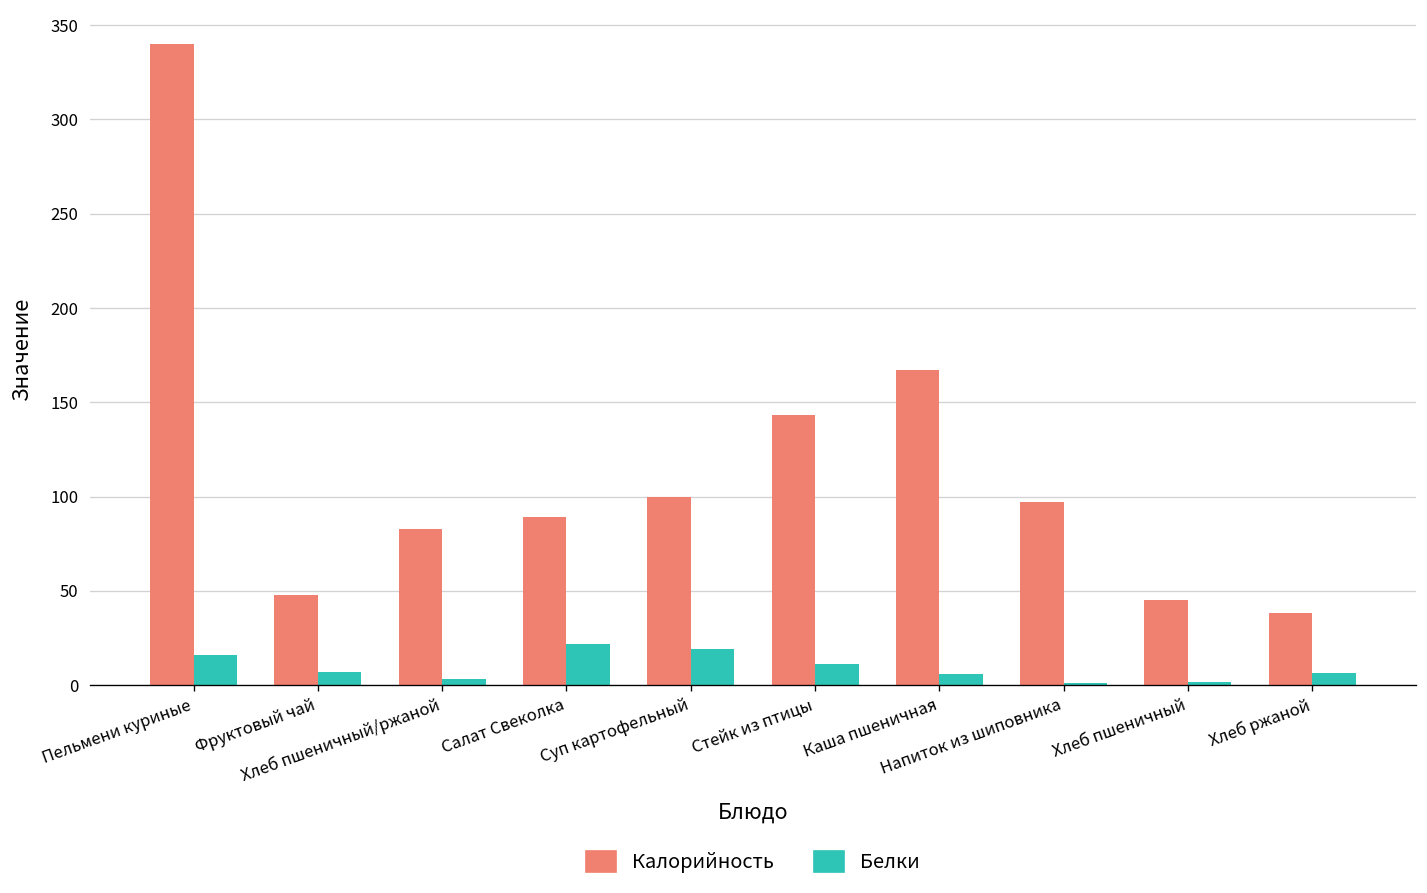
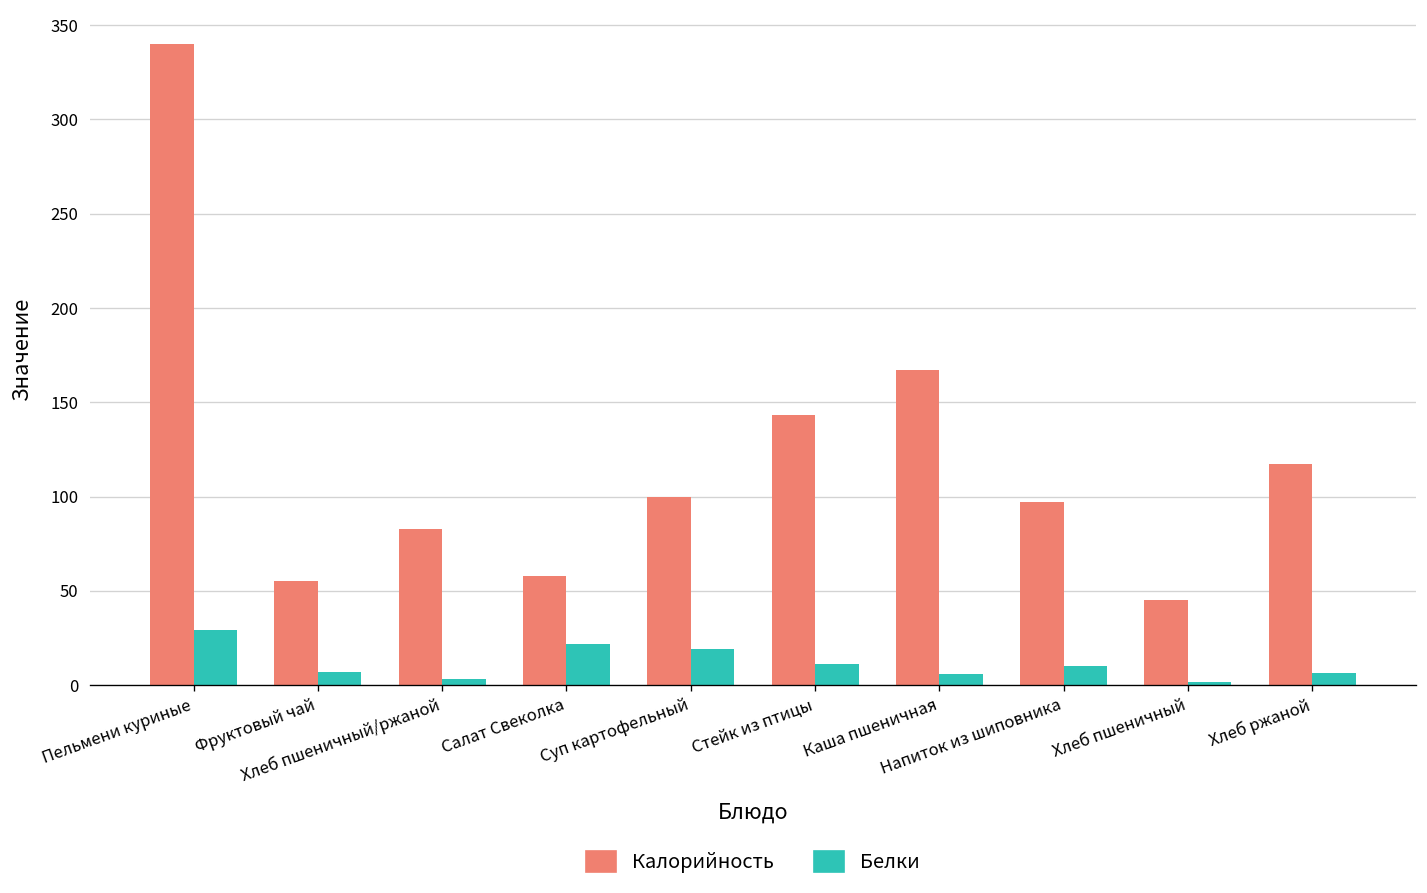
Белки, Пельмени куриные: 16 -> 29
Калорийность, Фруктовый чай: 48 -> 55
Калорийность, Салат Свеколка: 89 -> 58
Белки, Напиток из шиповника: 1 -> 10
Калорийность, Хлеб ржаной: 38 -> 117
